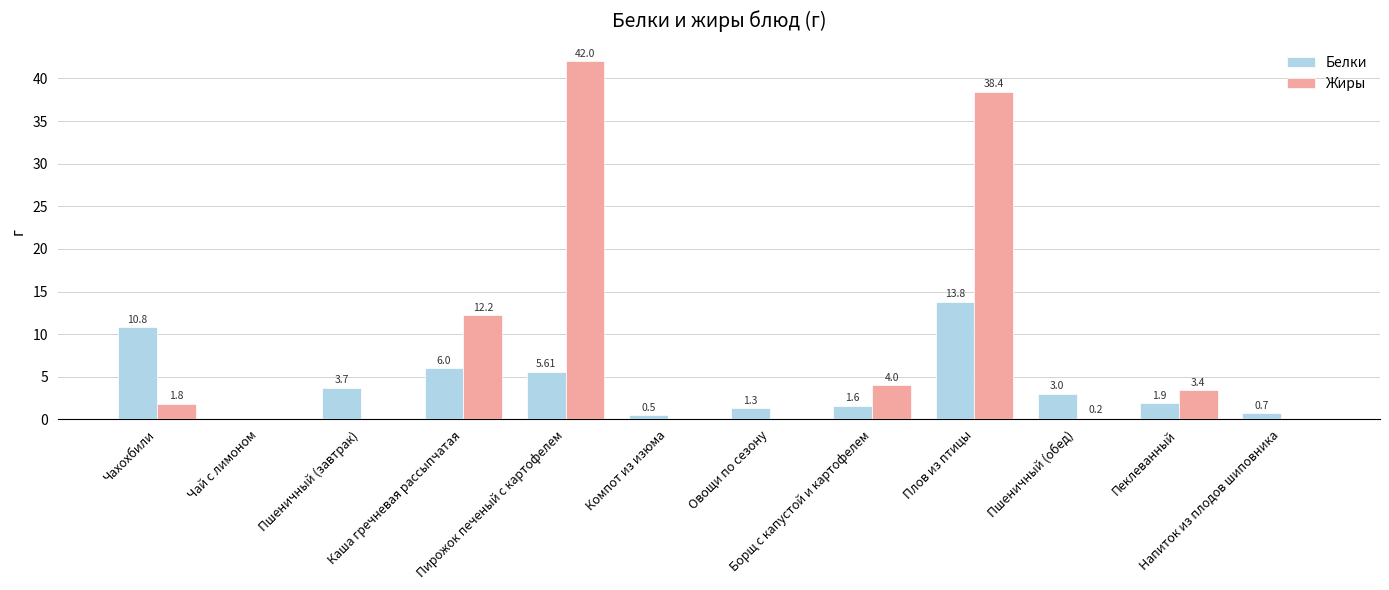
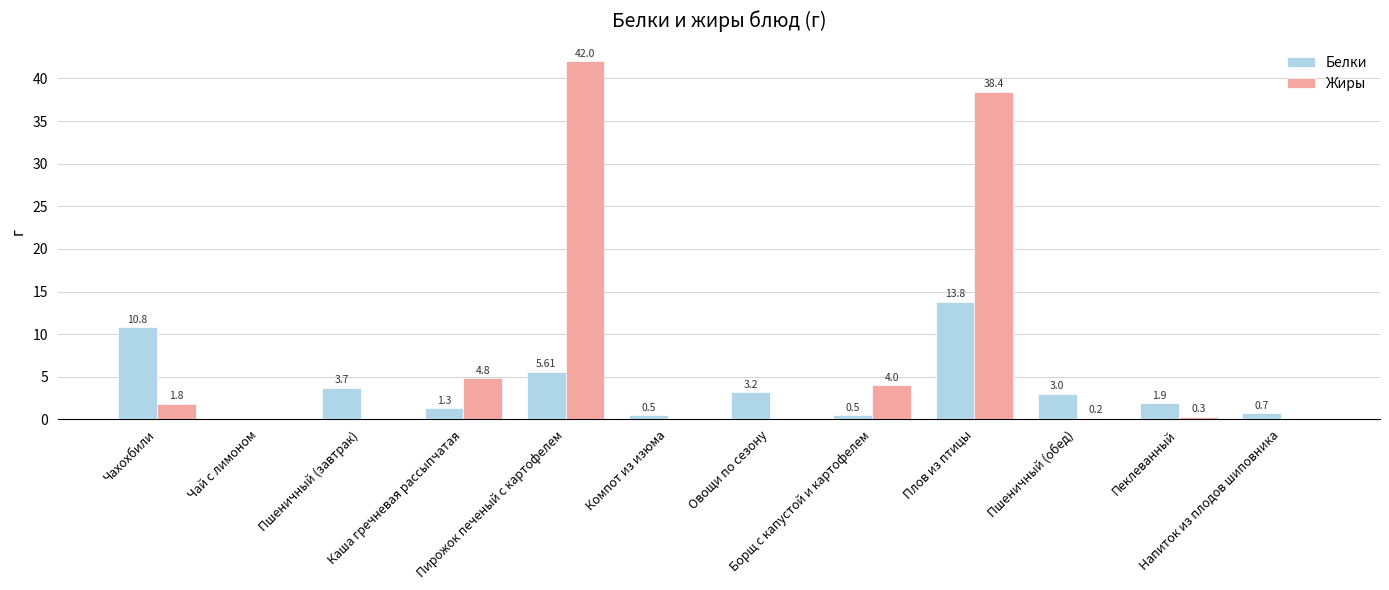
Белки, Каша гречневая рассыпчатая: 6.0 -> 1.3
Жиры, Каша гречневая рассыпчатая: 12.2 -> 4.8
Белки, Овощи по сезону: 1.3 -> 3.2
Белки, Борщ с капустой и картофелем: 1.6 -> 0.5
Жиры, Пеклеванный: 3.4 -> 0.3
